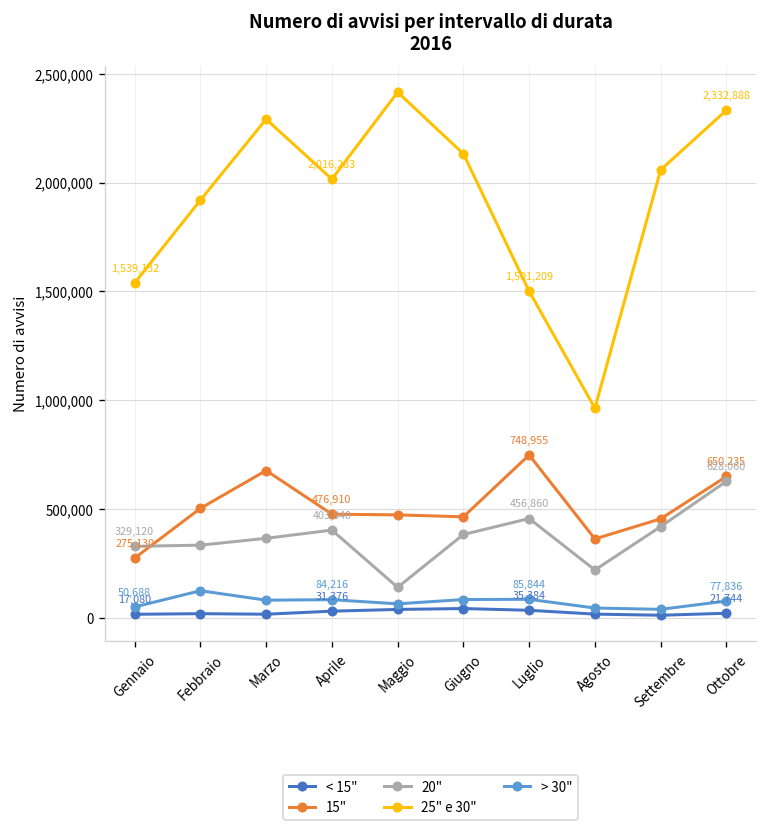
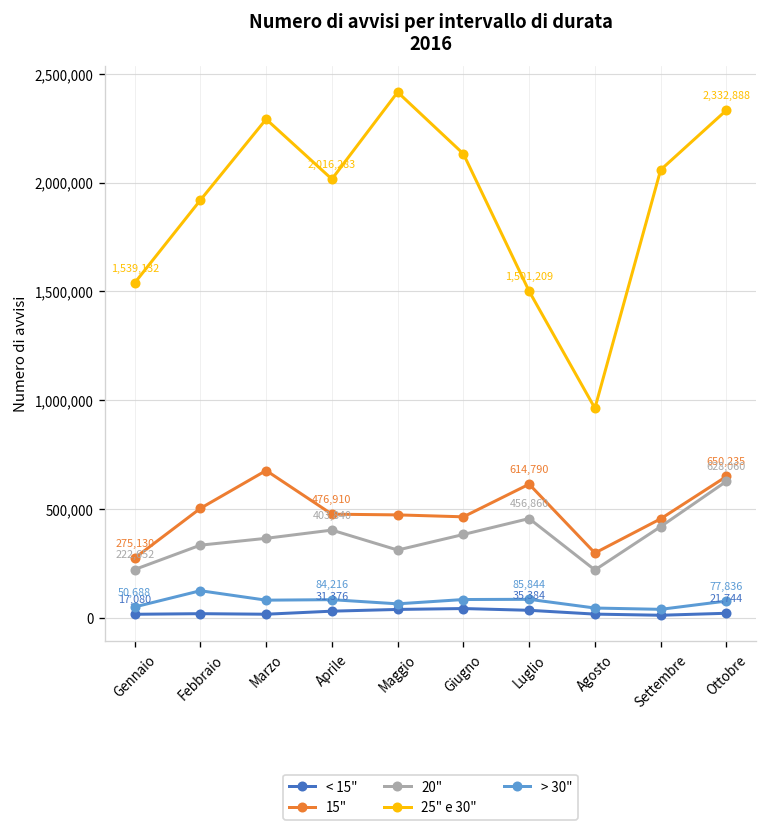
20", Gennaio: 329,120 -> 222,652
20", Maggio: 140,000 -> 310,000
15", Luglio: 748,955 -> 614,790
15", Agosto: 360,000 -> 300,000
